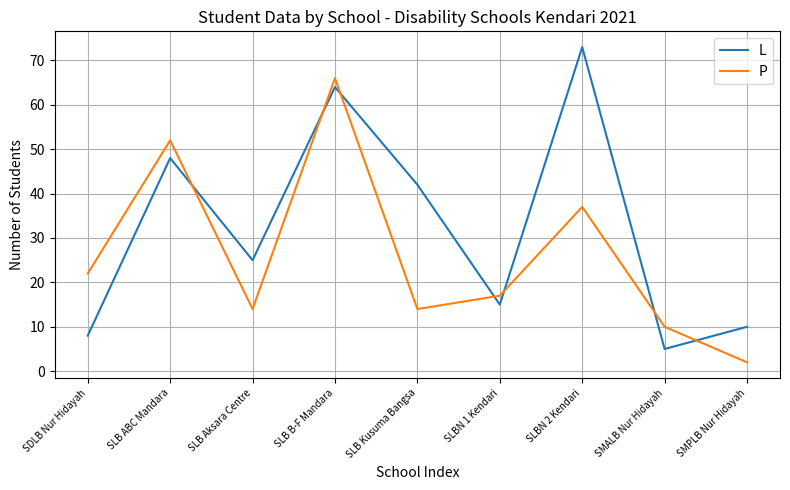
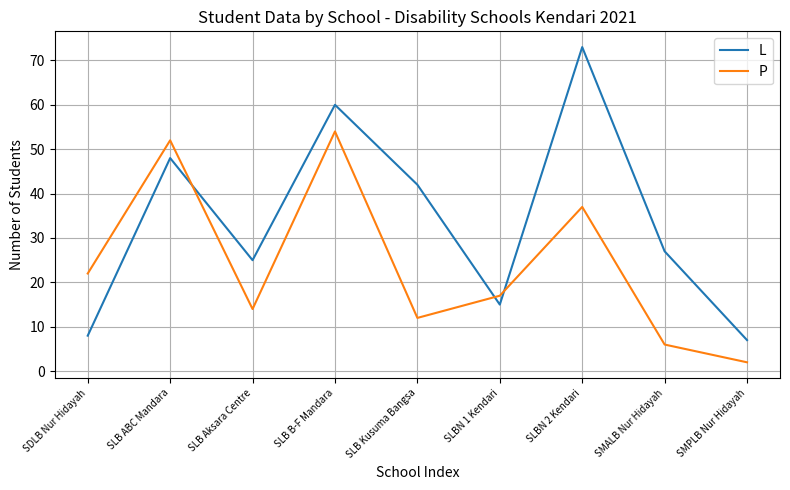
L, SLB B-F Mandara: 64 -> 60
P, SLB B-F Mandara: 66 -> 54
P, SLB Kusuma Bangsa: 14 -> 12
L, SMALB Nur Hidayah: 5 -> 27
P, SMALB Nur Hidayah: 10 -> 6
L, SMPLB Nur Hidayah: 10 -> 7
